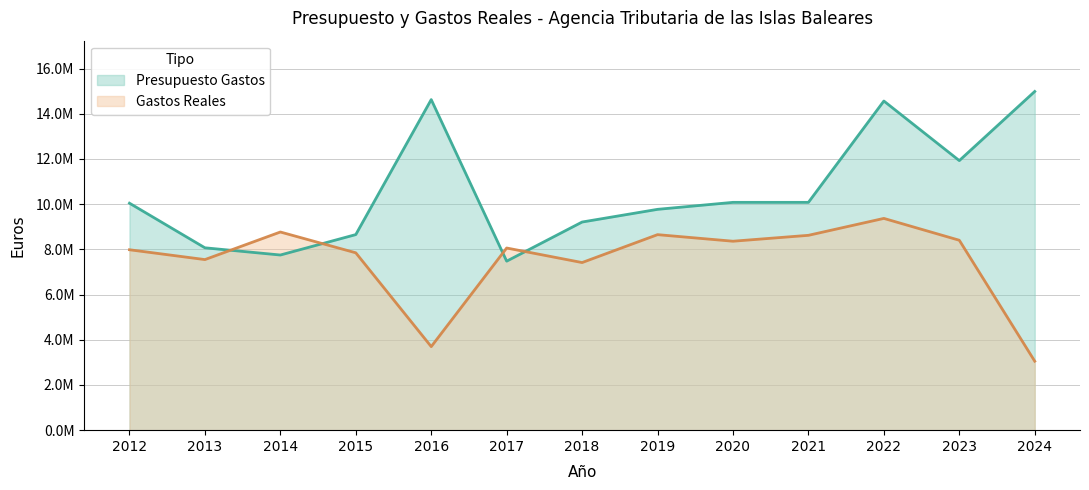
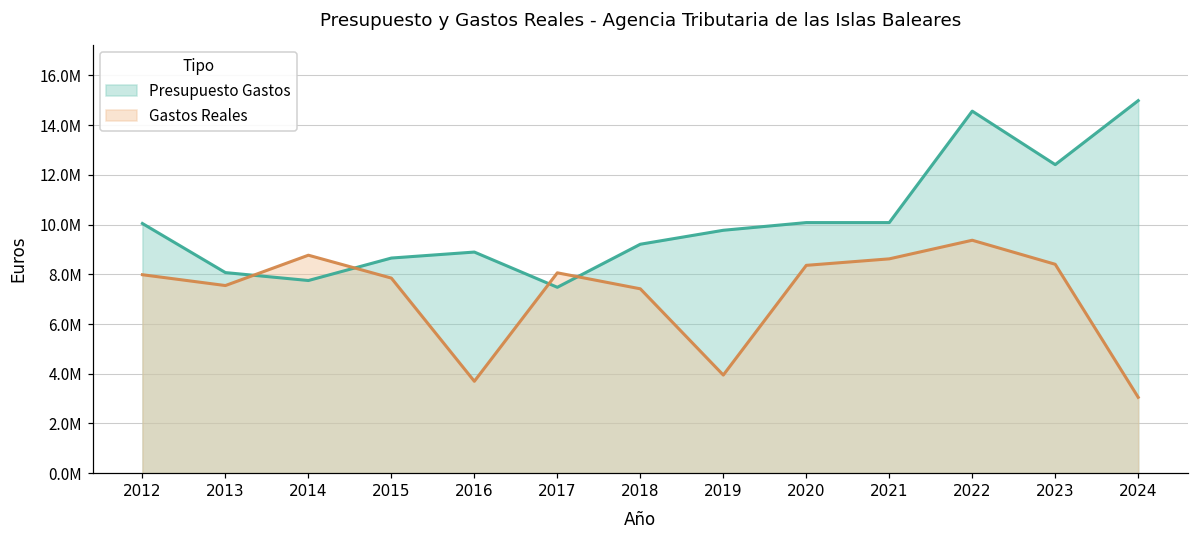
Presupuesto Gastos, 2016: 14600000 -> 8900000
Gastos Reales, 2019: 8700000 -> 3900000
Presupuesto Gastos, 2023: 11900000 -> 12400000
